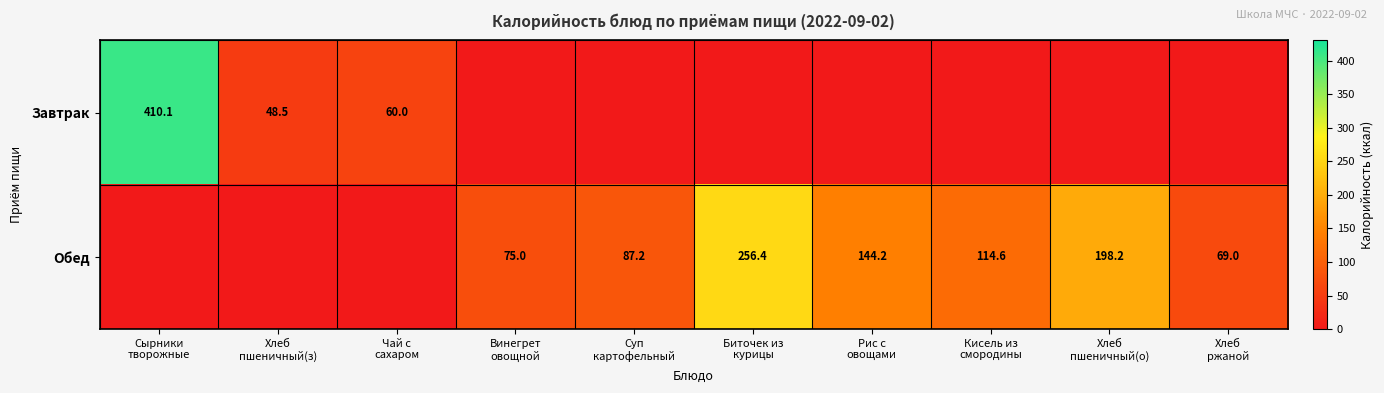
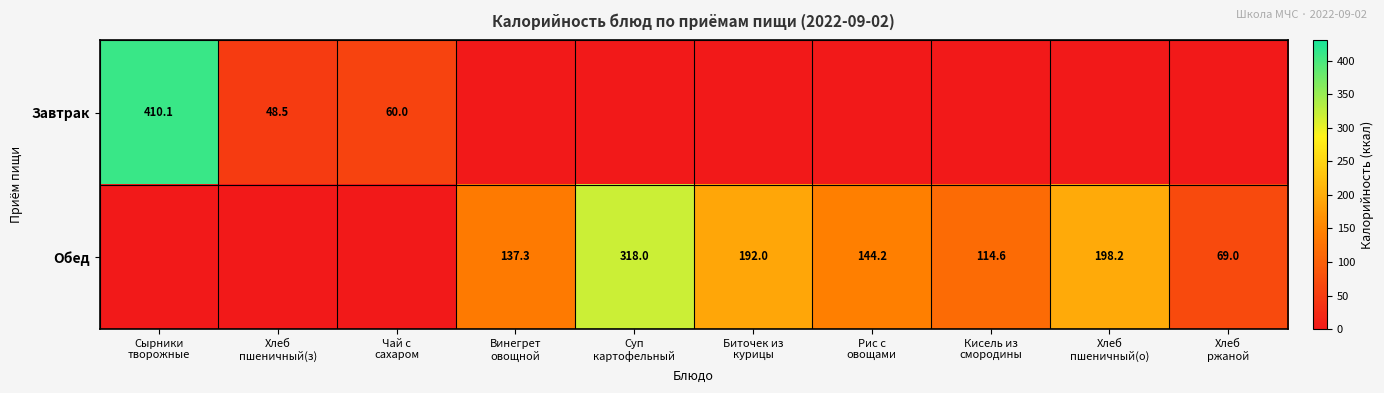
Обед, Винегрет овощной: 75.0 -> 137.3
Обед, Суп картофельный: 87.2 -> 318.0
Обед, Биточек из курицы: 256.4 -> 192.0
